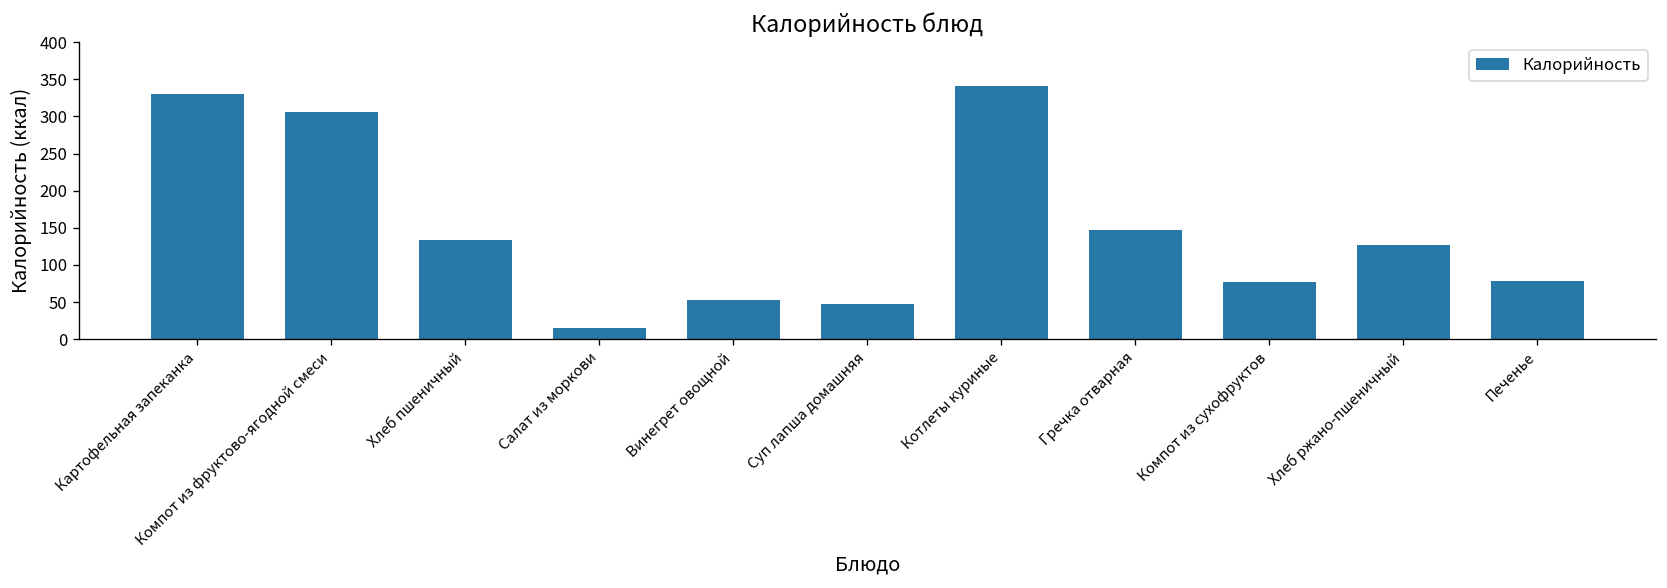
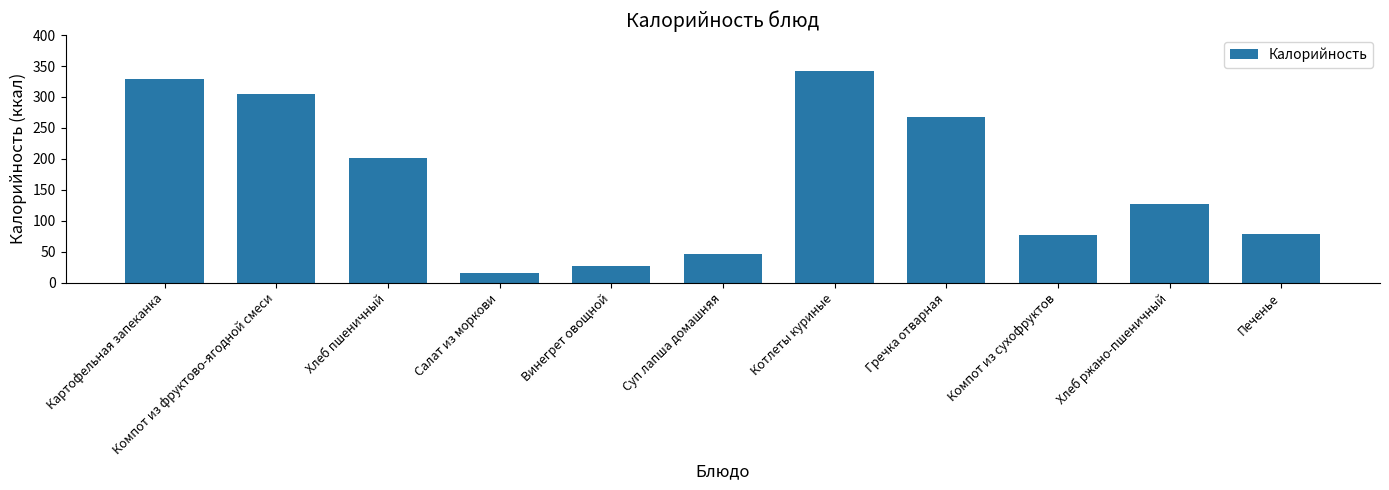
Хлеб пшеничный: 130 -> 200
Винегрет овощной: 50 -> 30
Гречка отварная: 150 -> 270
